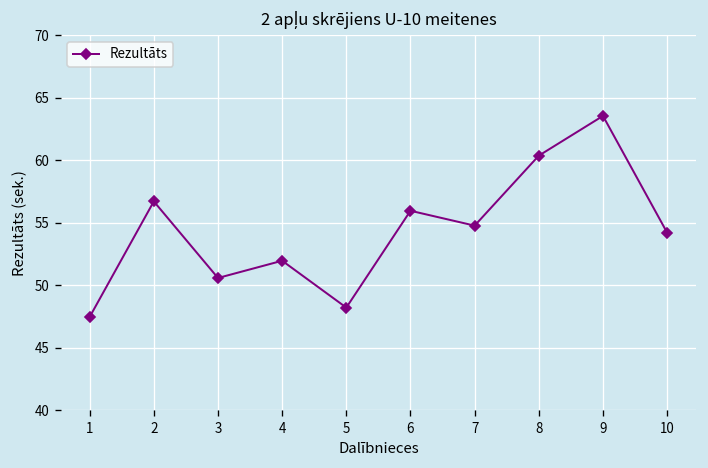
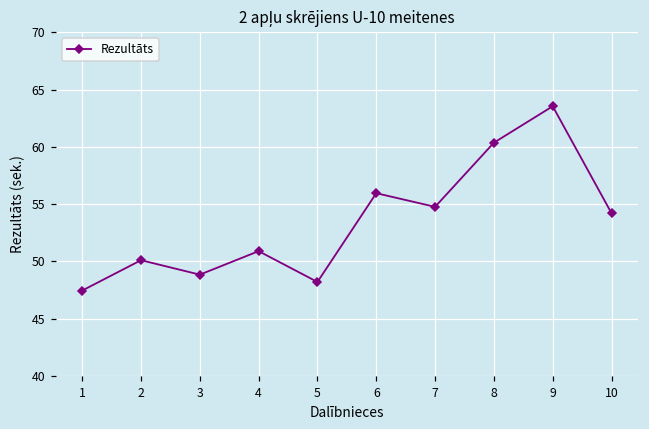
2: 56.7 -> 50.1
3: 50.6 -> 48.8
4: 52.0 -> 50.9
